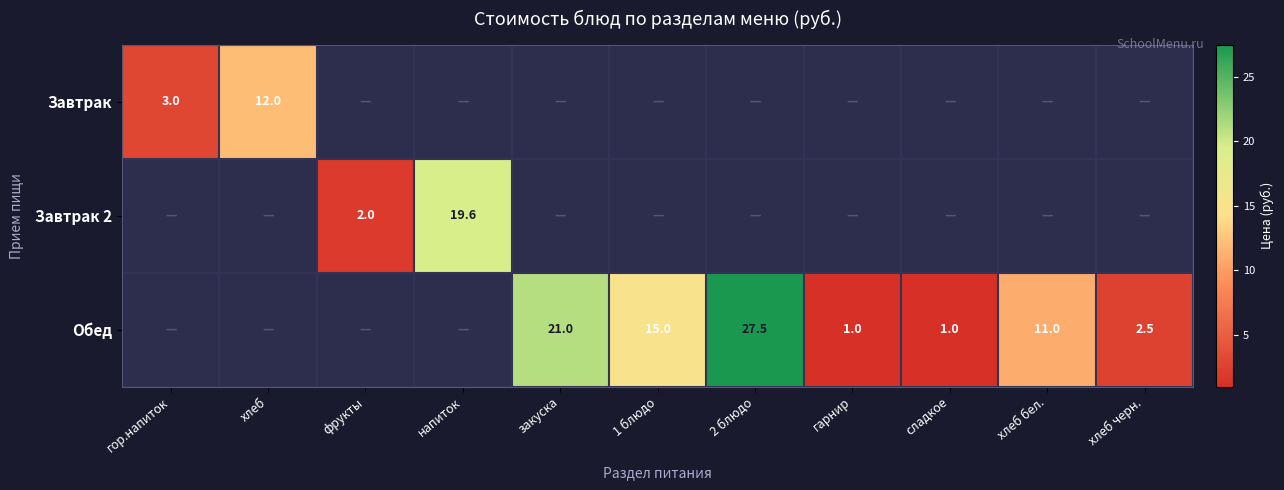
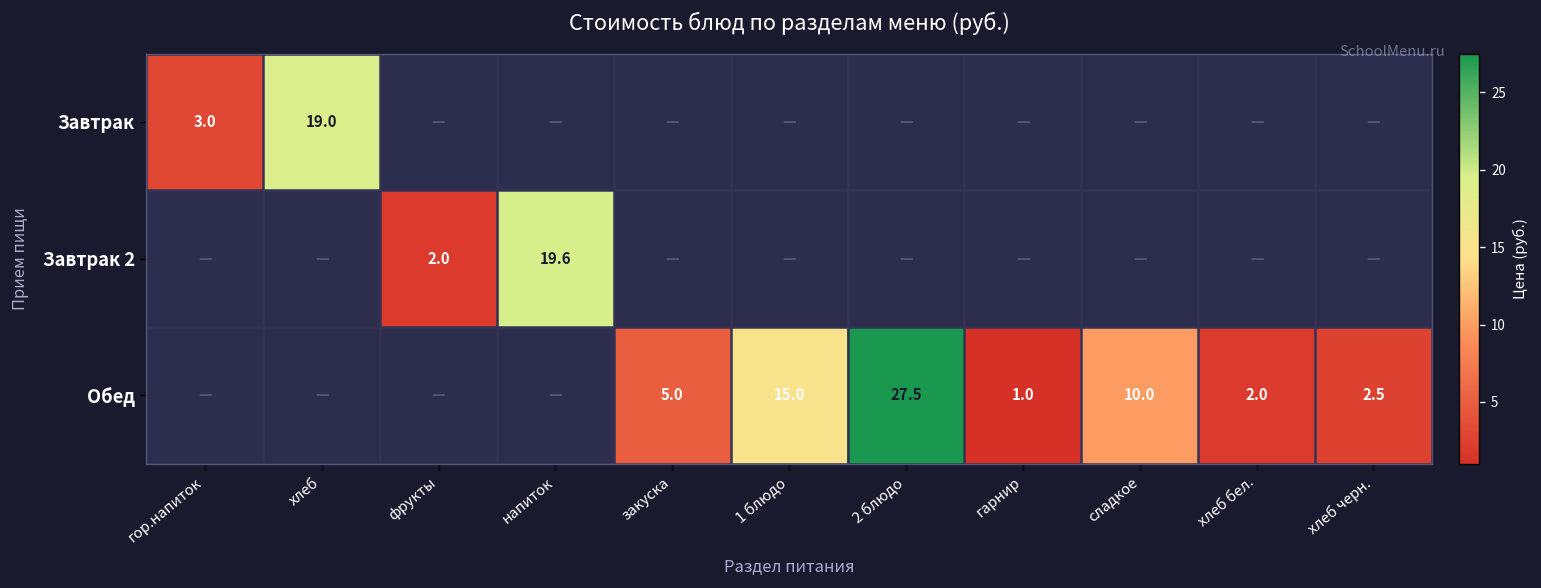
Завтрак, хлеб: 12.0 -> 19.0
Обед, закуска: 21.0 -> 5.0
Обед, сладкое: 1.0 -> 10.0
Обед, хлеб бел.: 11.0 -> 2.0
